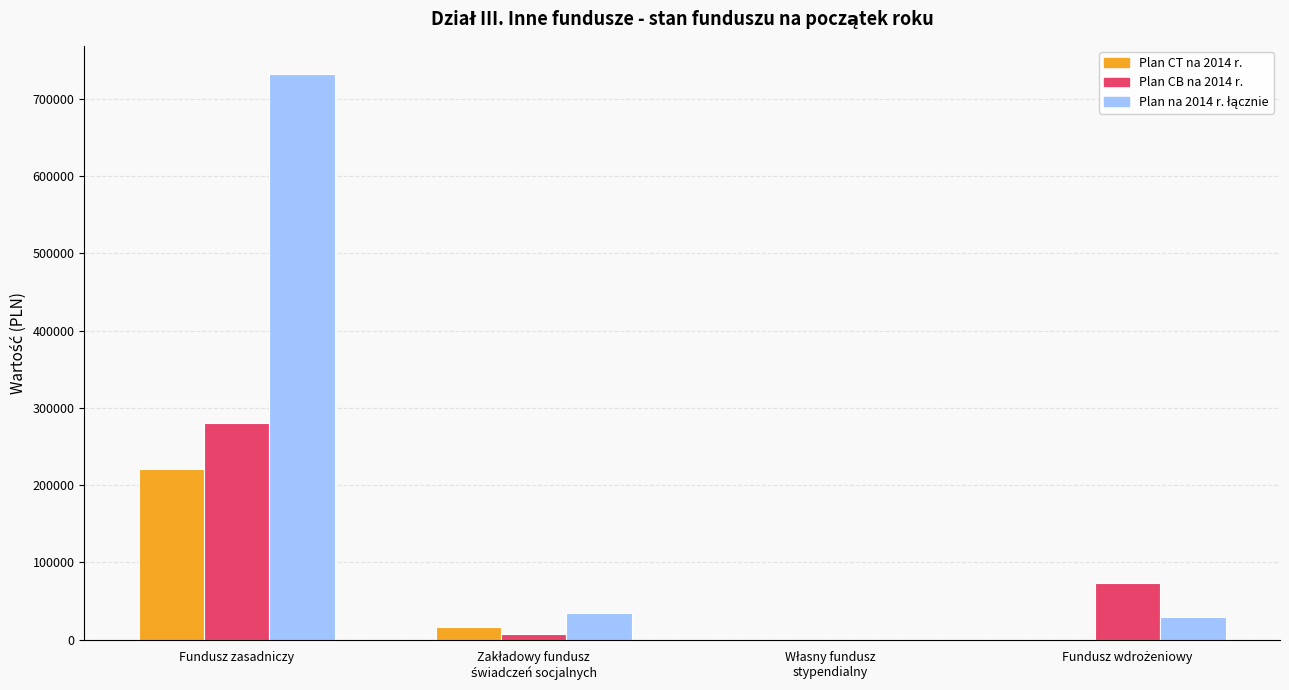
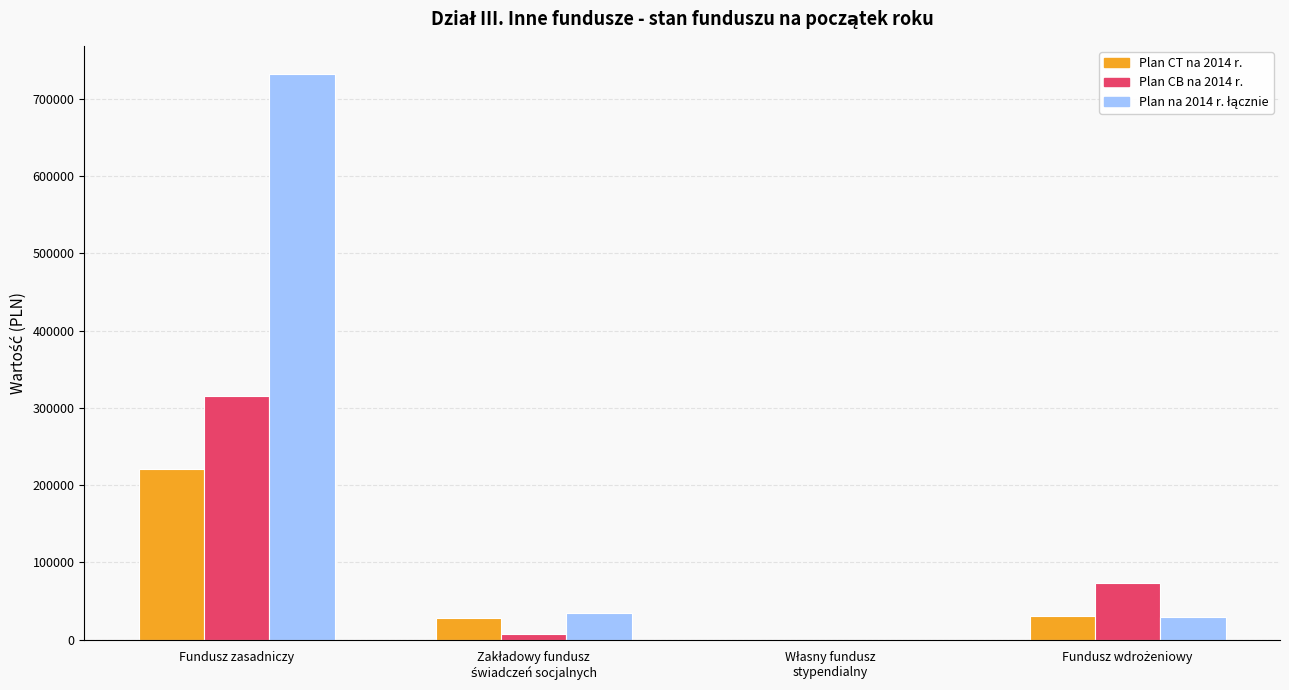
Plan CB na 2014 r., Fundusz zasadniczy: 280000 -> 320000
Plan CT na 2014 r., Zakładowy fundusz świadczeń socjalnych: 20000 -> 30000
Plan CT na 2014 r., Fundusz wdrożeniowy: 0 -> 30000
